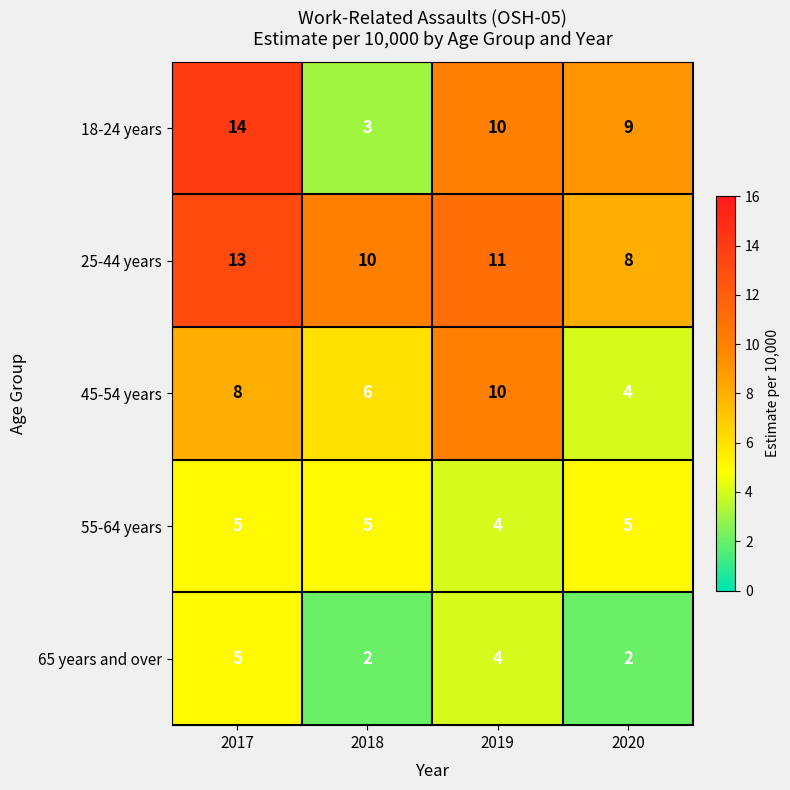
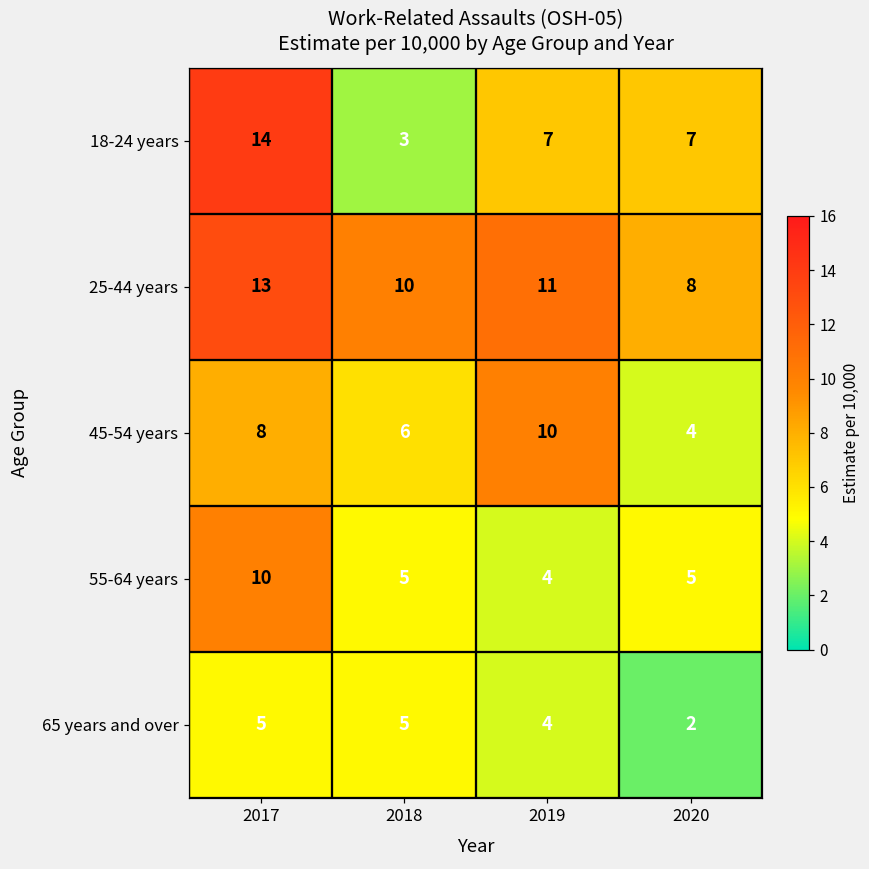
18-24 years, 2019: 10 -> 7
18-24 years, 2020: 9 -> 7
55-64 years, 2017: 5 -> 10
65 years and over, 2018: 2 -> 5
